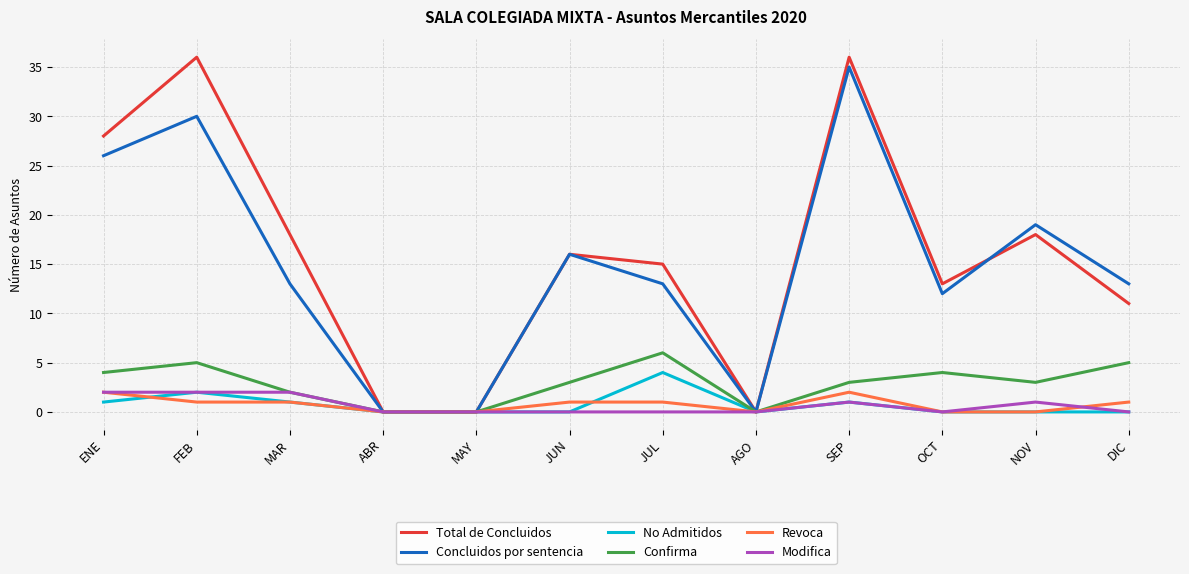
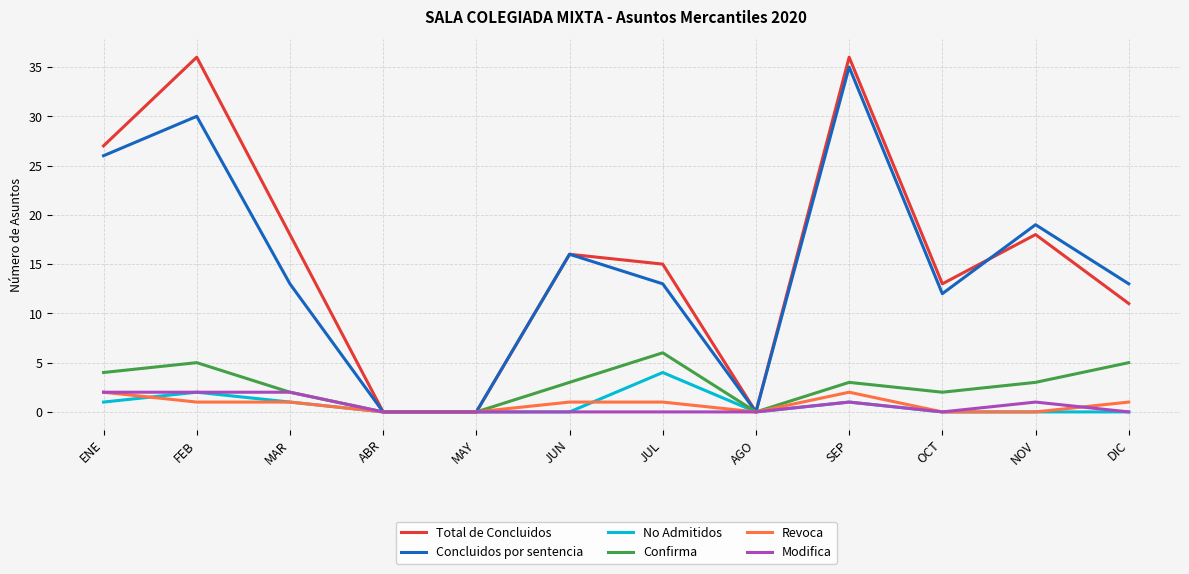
Total de Concluidos, ENE: 28 -> 27
Confirma, OCT: 4 -> 2
